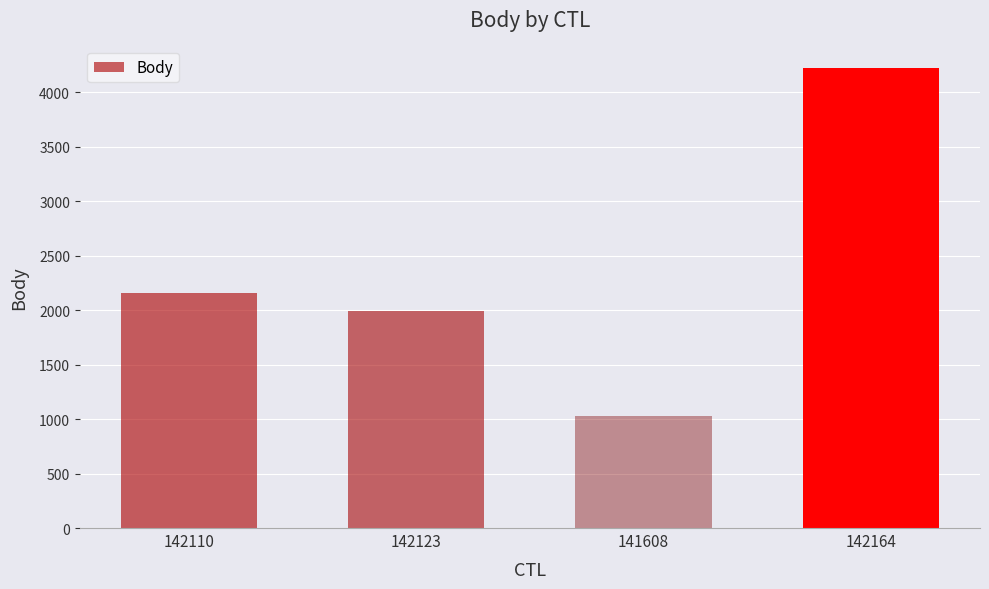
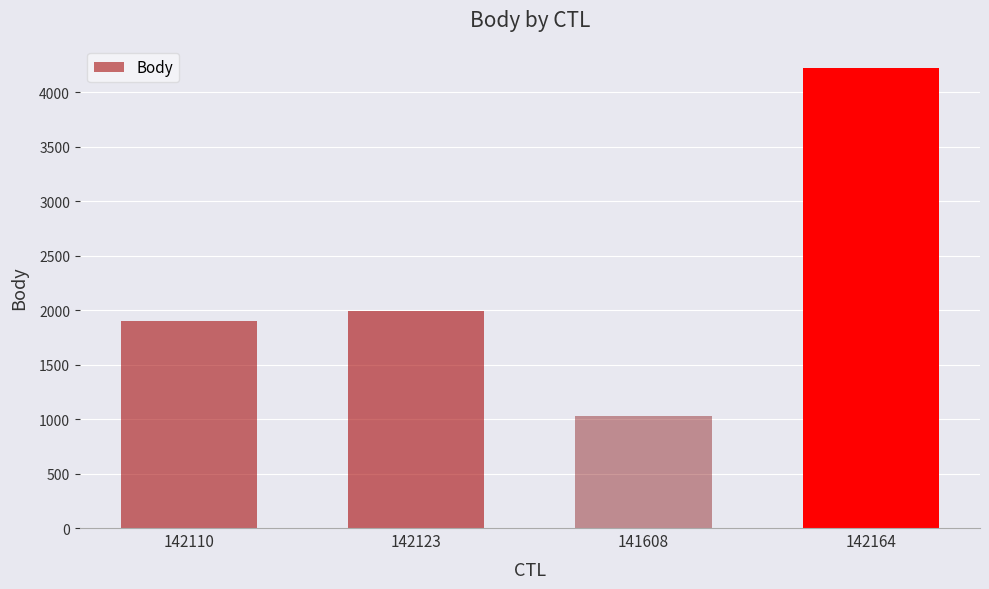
142110: 2160 -> 1900
